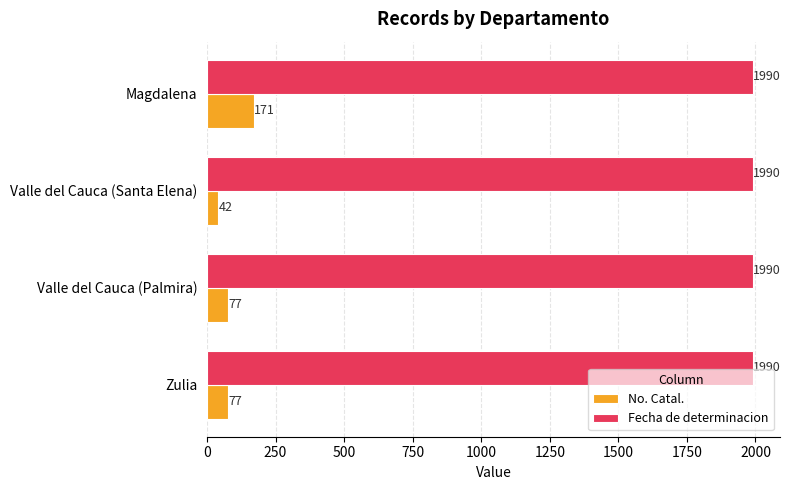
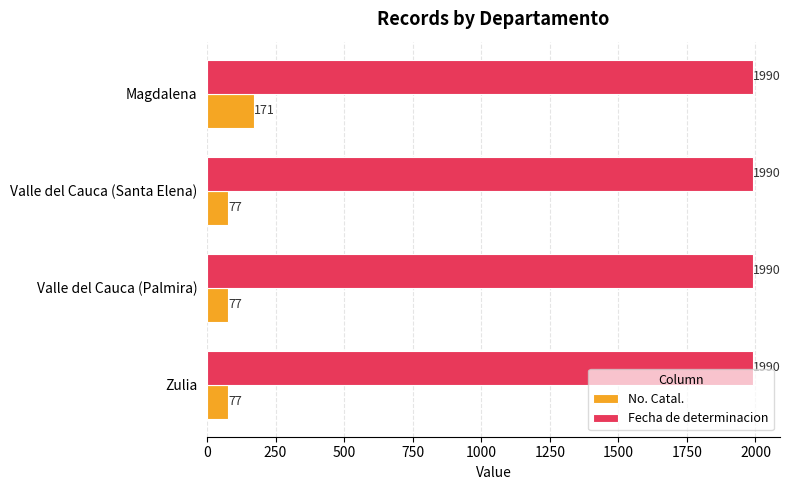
No. Catal., Valle del Cauca (Santa Elena): 42 -> 77
